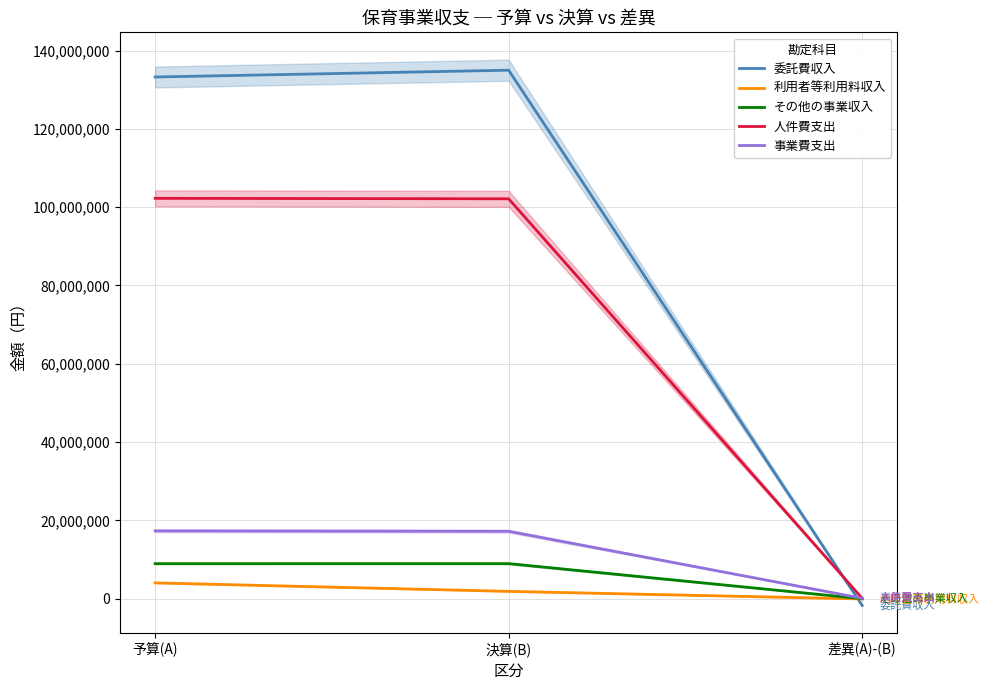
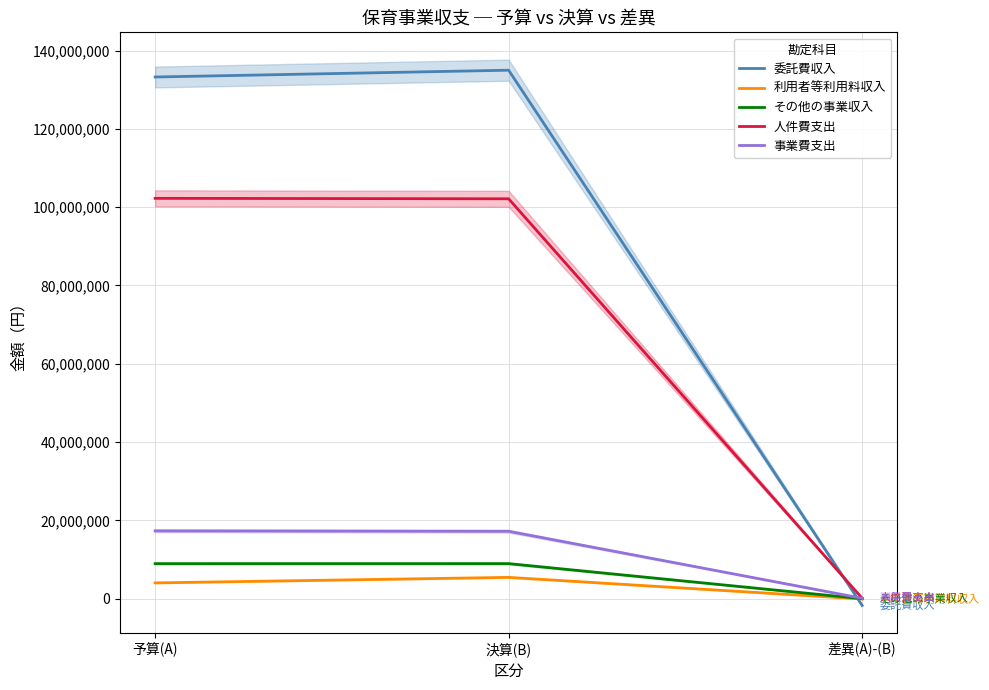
利用者等利用料収入, 決算(B): 2,000,000 -> 5,000,000
